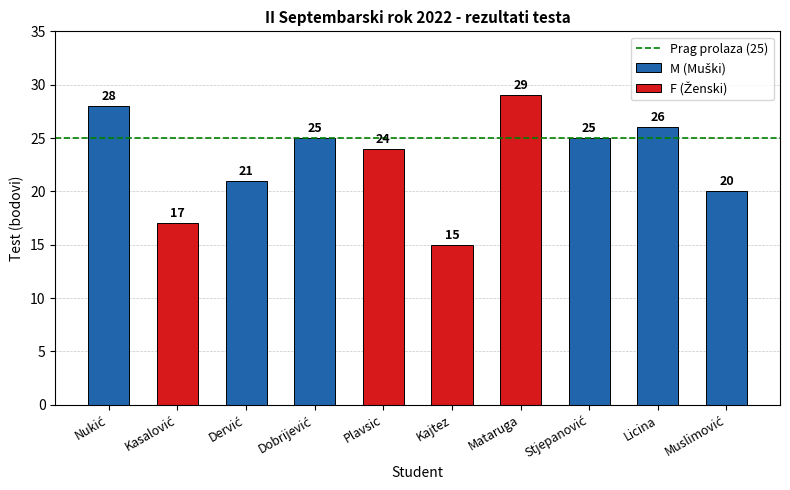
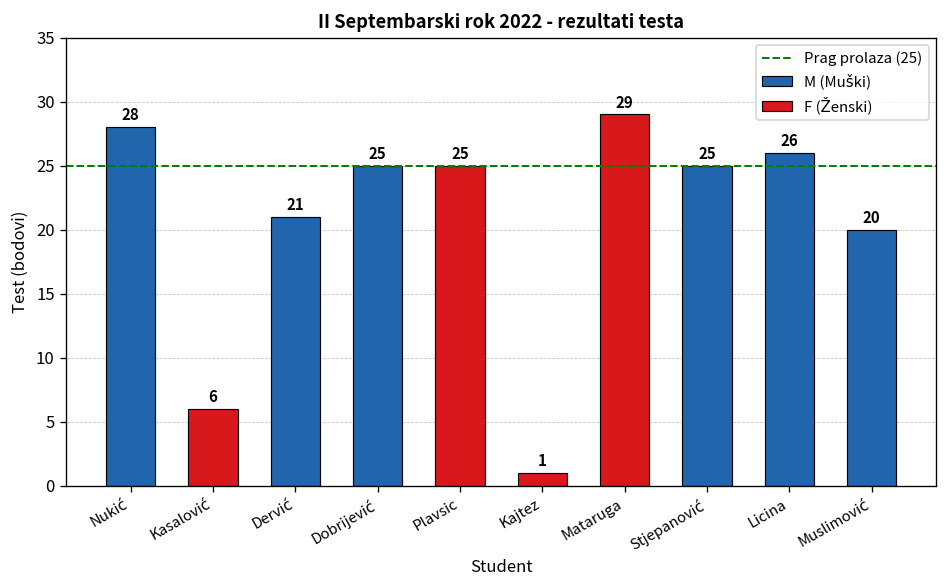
F (Ženski), Kasalović: 17 -> 6
F (Ženski), Plavsic: 24 -> 25
F (Ženski), Kajtez: 15 -> 1
